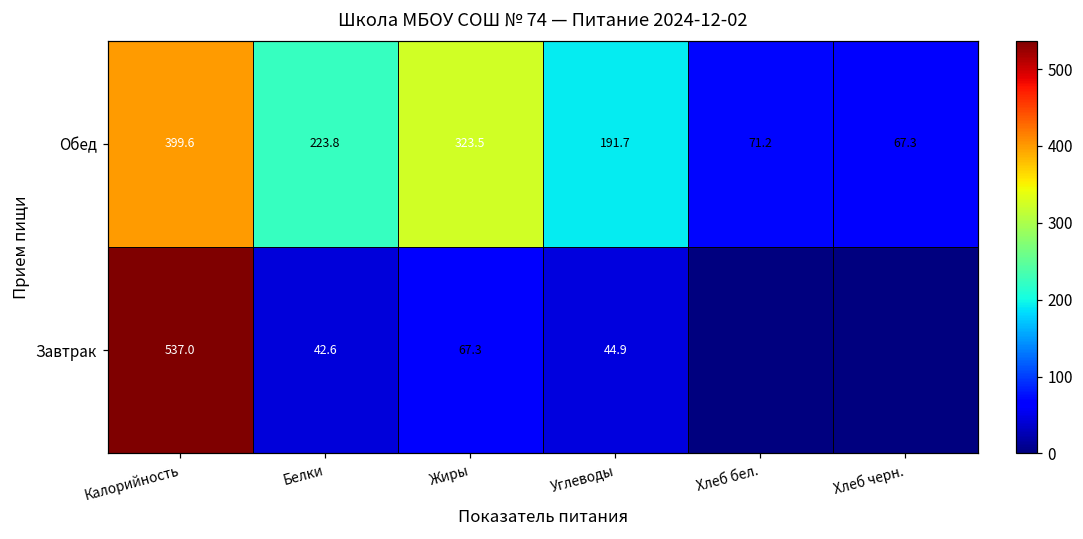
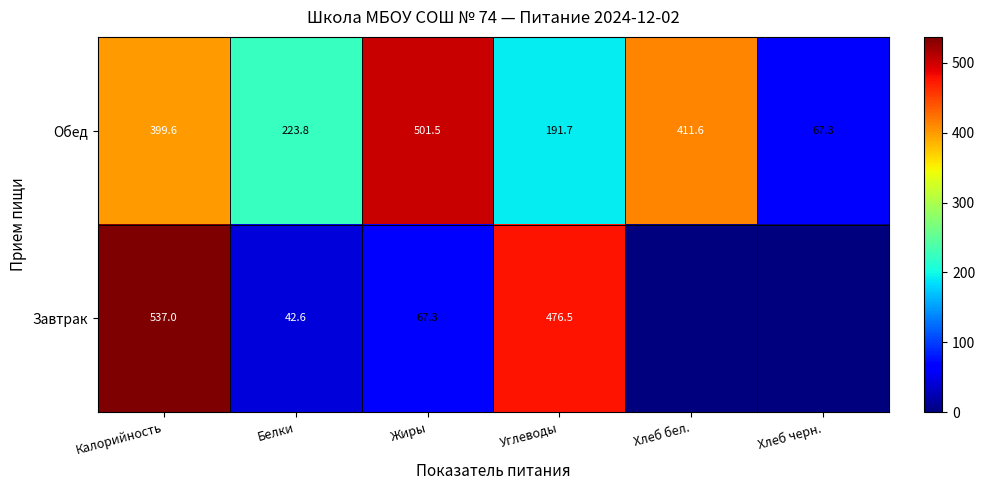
Обед, Жиры: 323.5 -> 501.5
Обед, Хлеб бел.: 71.2 -> 411.6
Завтрак, Углеводы: 44.9 -> 476.5
